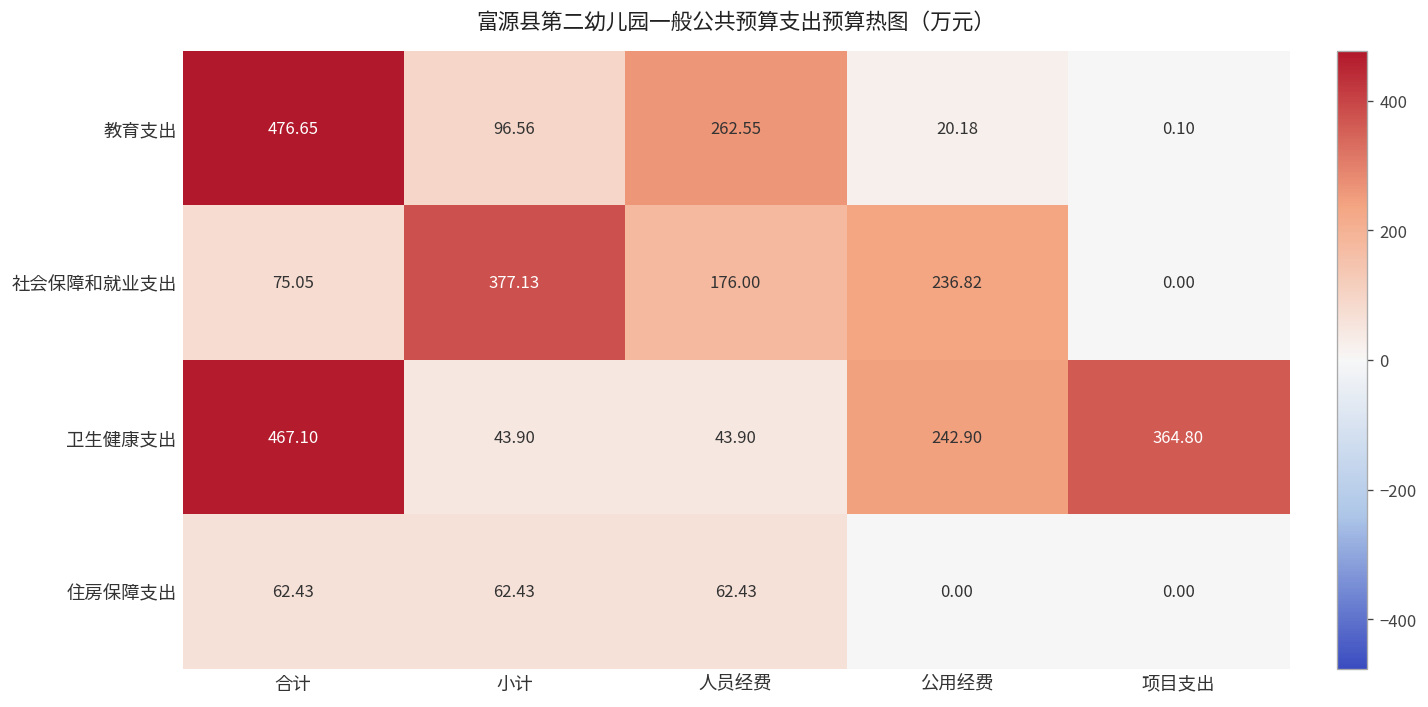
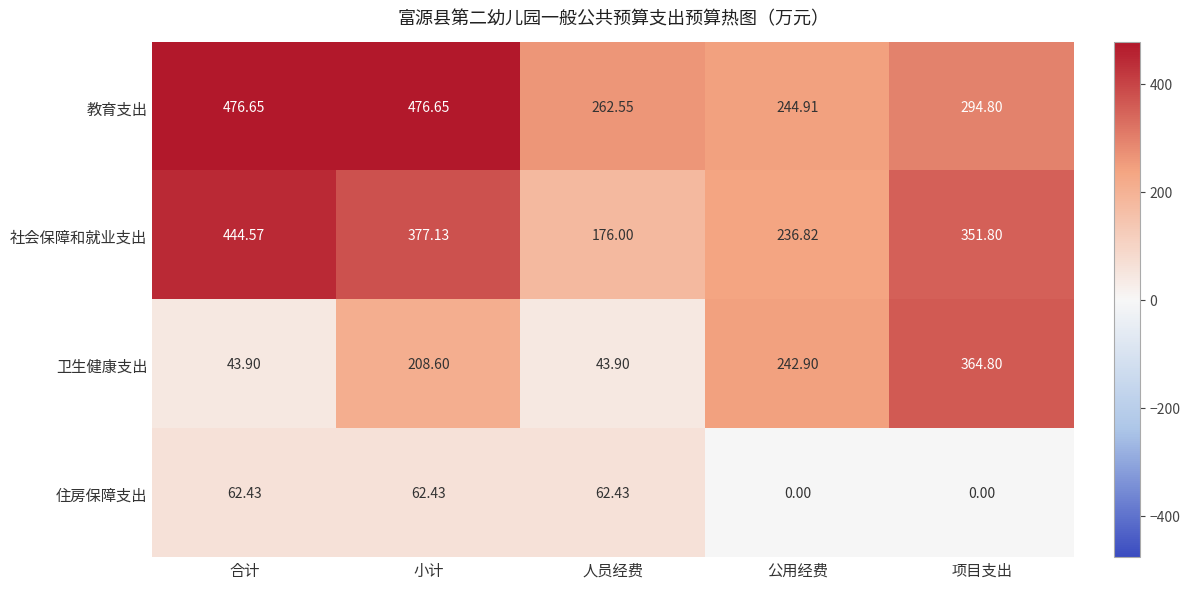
教育支出, 小计: 96.56 -> 476.65
教育支出, 公用经费: 20.18 -> 244.91
教育支出, 项目支出: 0.10 -> 294.80
社会保障和就业支出, 合计: 75.05 -> 444.57
社会保障和就业支出, 项目支出: 0.00 -> 351.80
卫生健康支出, 合计: 467.10 -> 43.90
卫生健康支出, 小计: 43.90 -> 208.60
